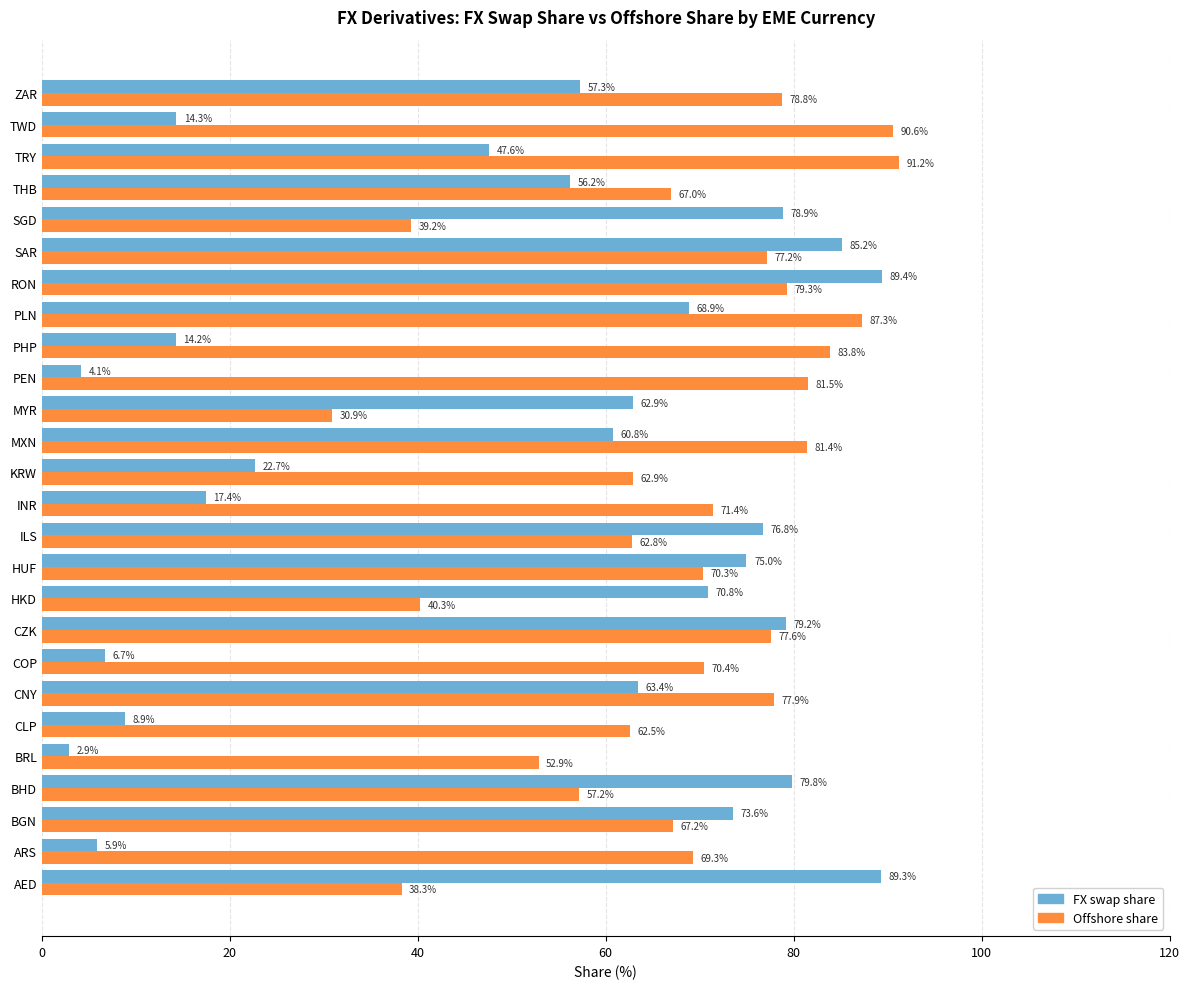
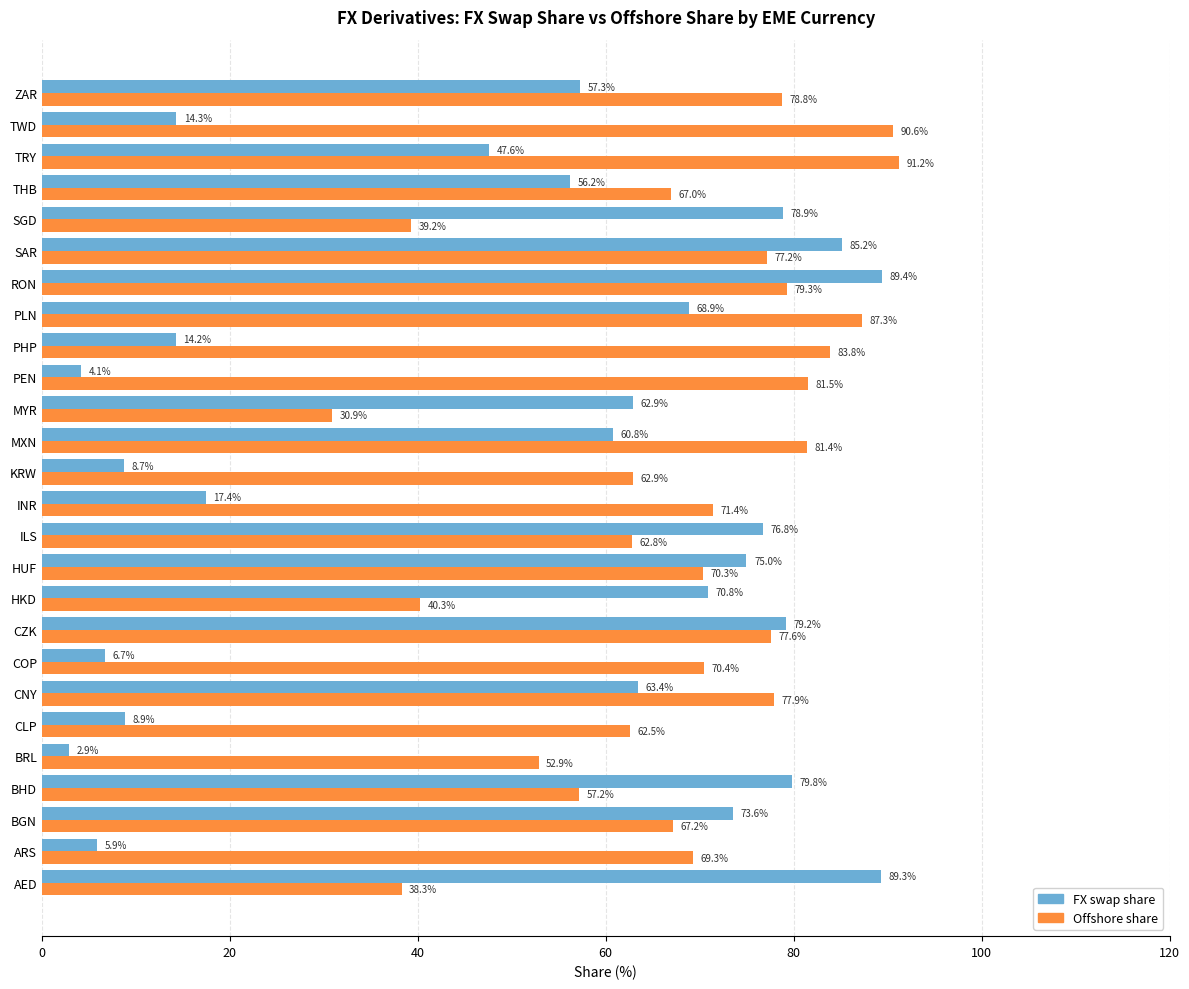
FX swap share, KRW: 22.7% -> 8.7%
